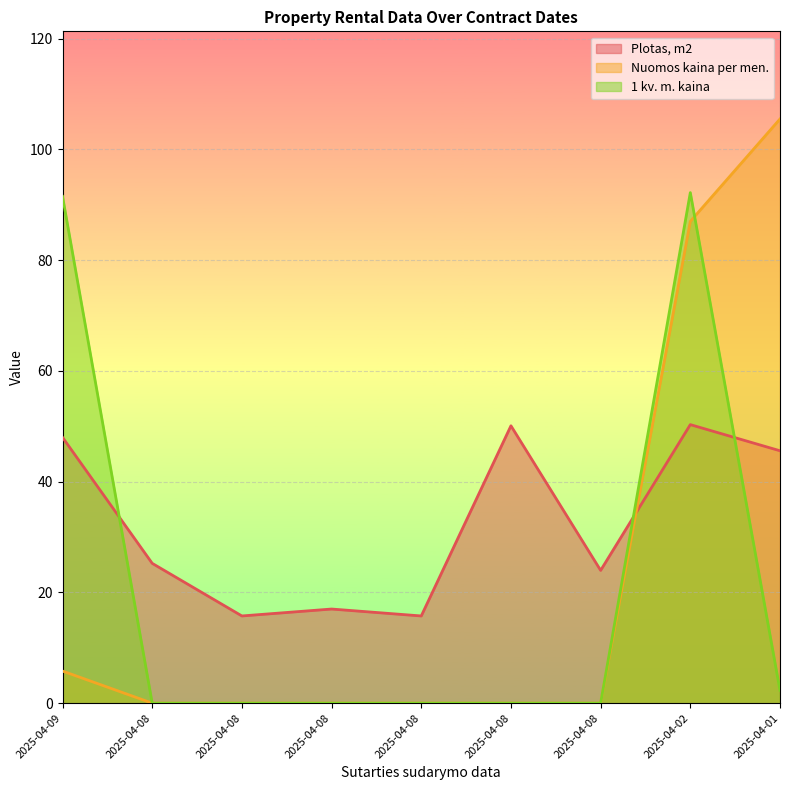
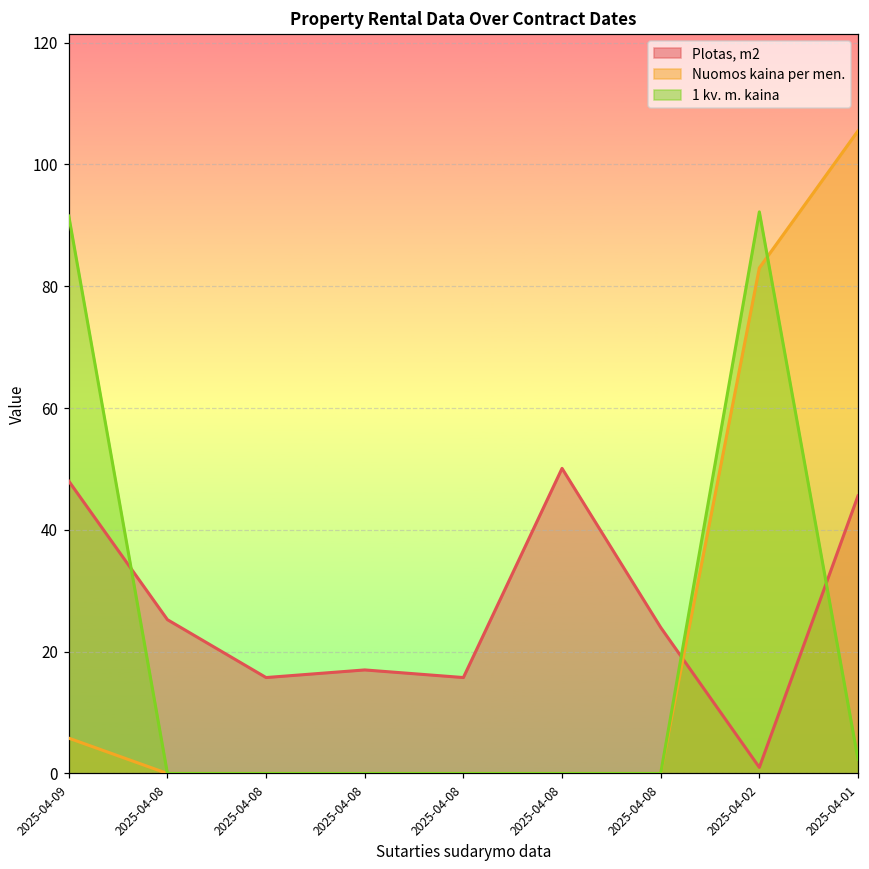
Plotas, m2, 2025-04-02: 50 -> 1
Nuomos kaina per men., 2025-04-02: 87 -> 83
